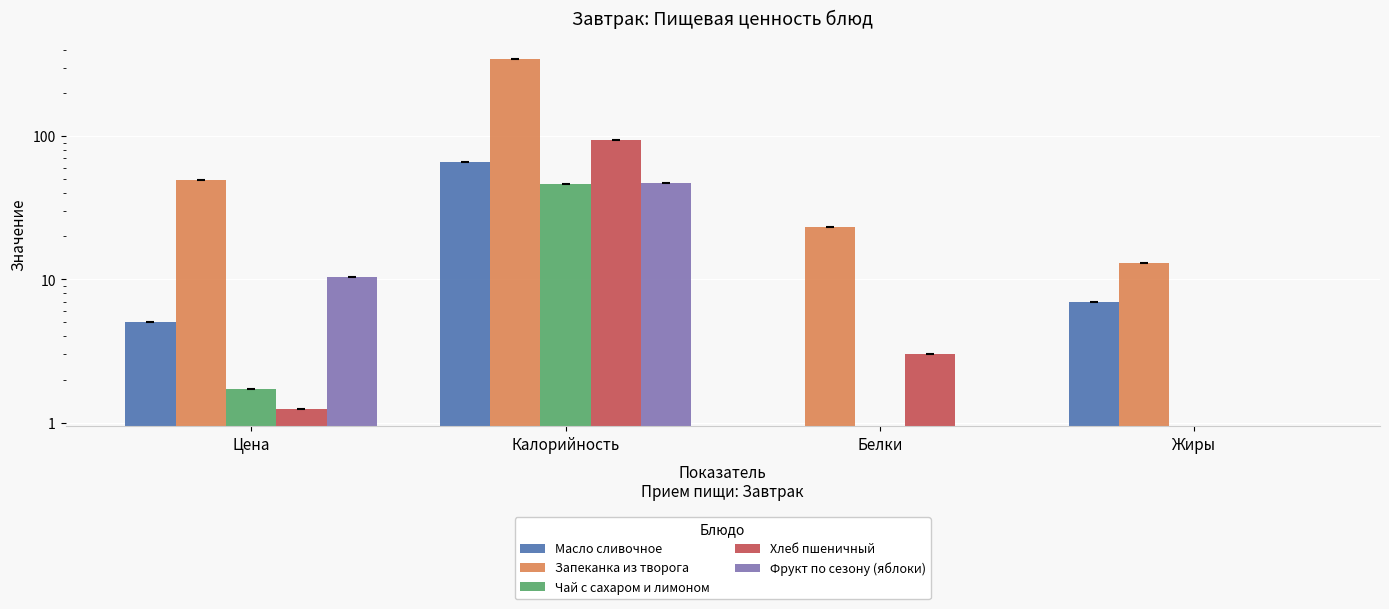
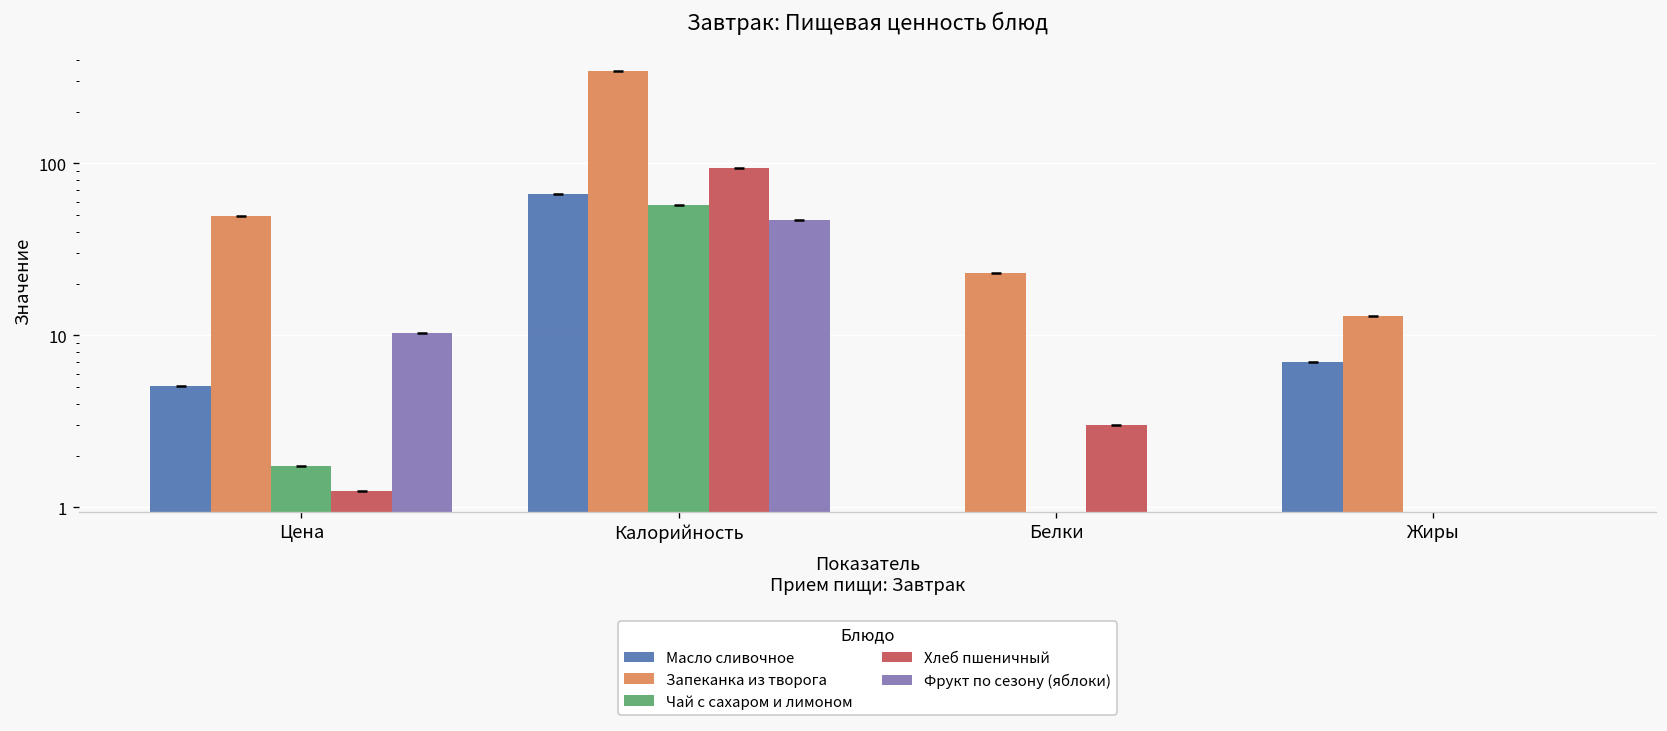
Чай с сахаром и лимоном, Калорийность: 46 -> 57
